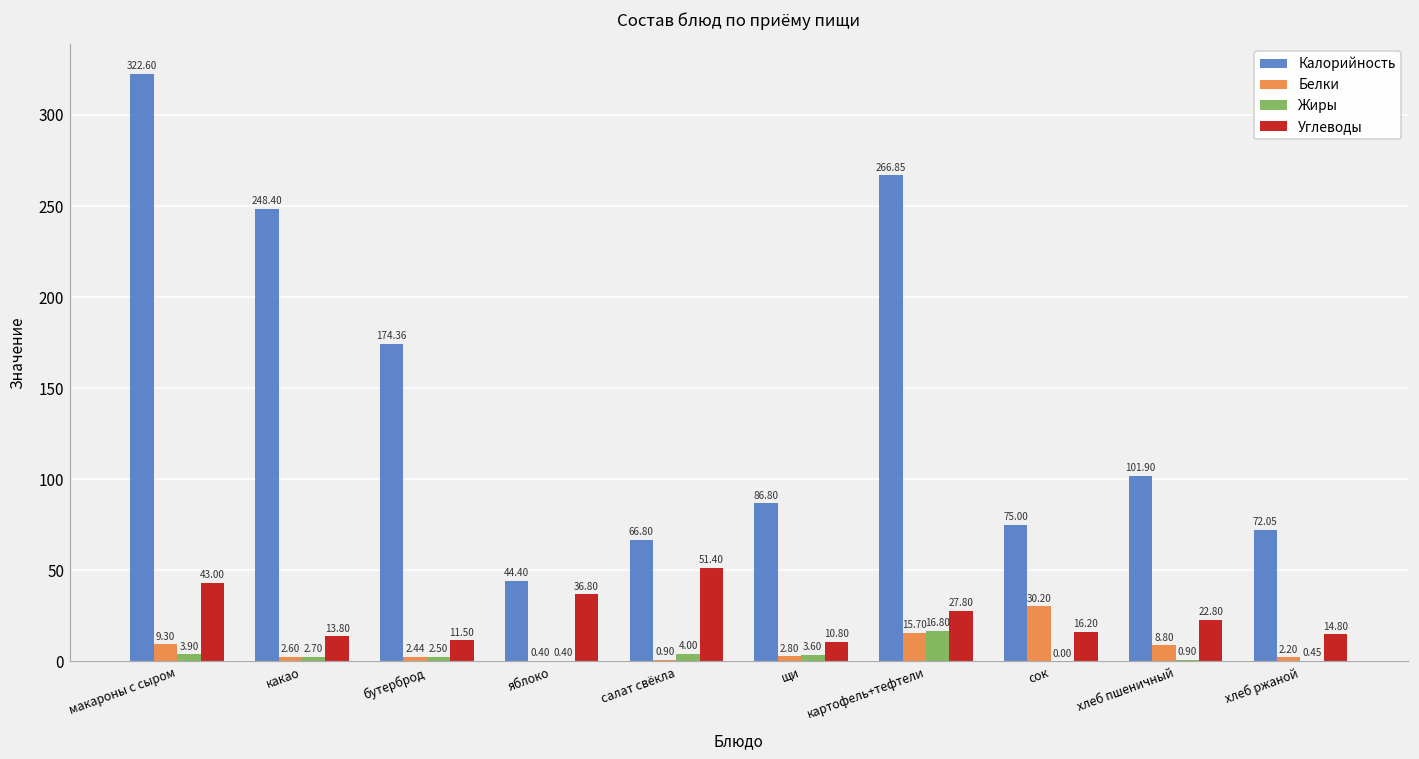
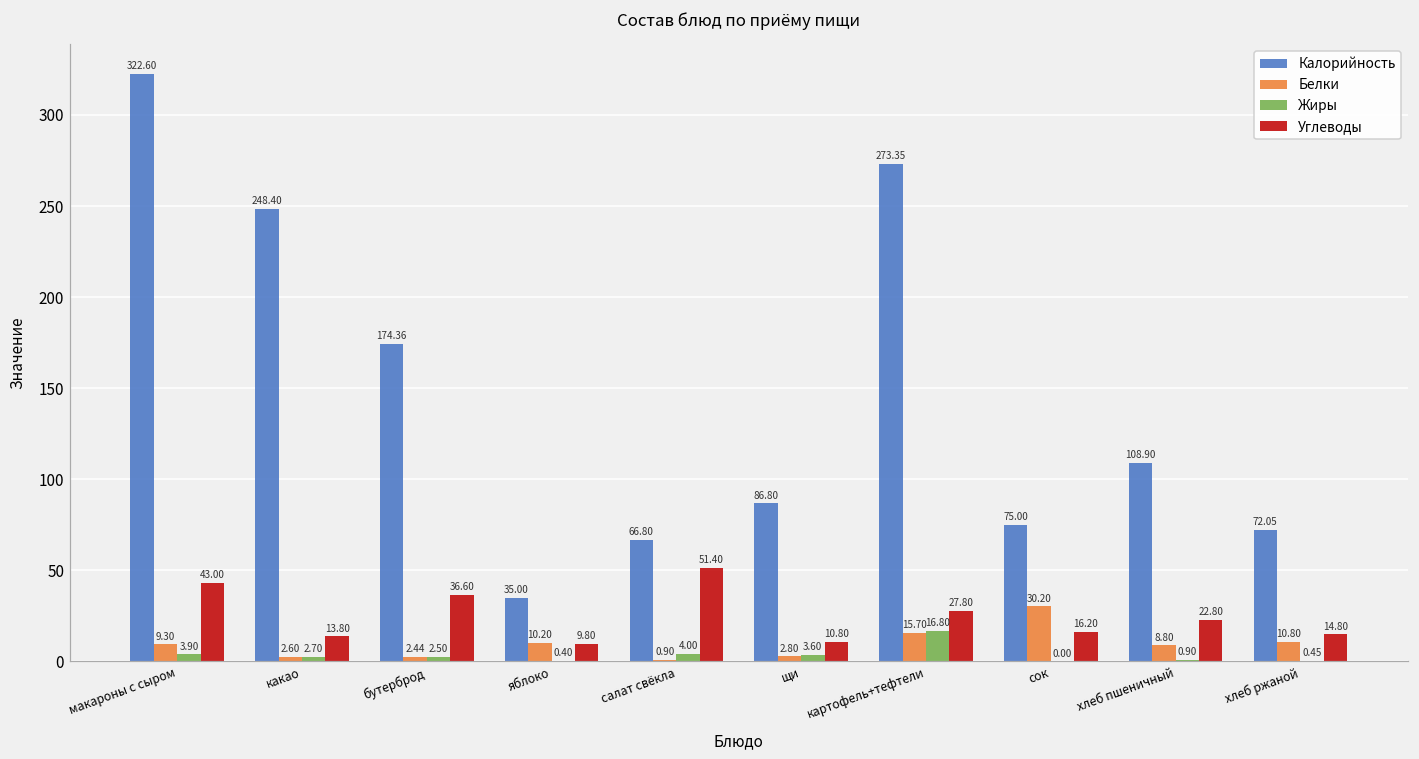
Углеводы, бутерброд: 11.50 -> 36.60
Калорийность, яблоко: 44.40 -> 35.00
Белки, яблоко: 0.40 -> 10.20
Углеводы, яблоко: 36.80 -> 9.80
Калорийность, картофель+тефтели: 266.85 -> 273.35
Калорийность, хлеб пшеничный: 101.90 -> 108.90
Белки, хлеб ржаной: 2.20 -> 10.80
